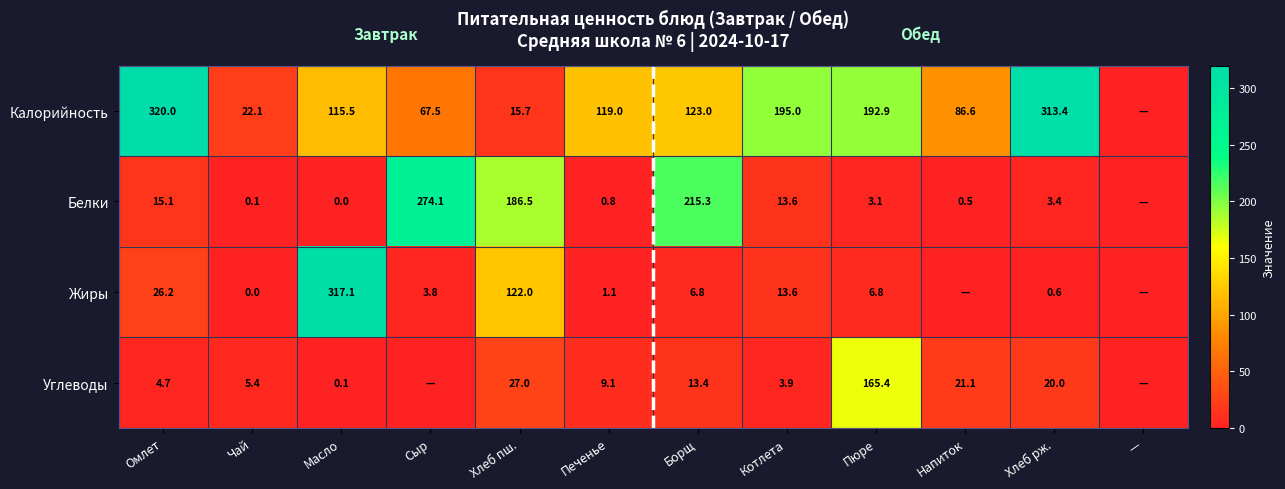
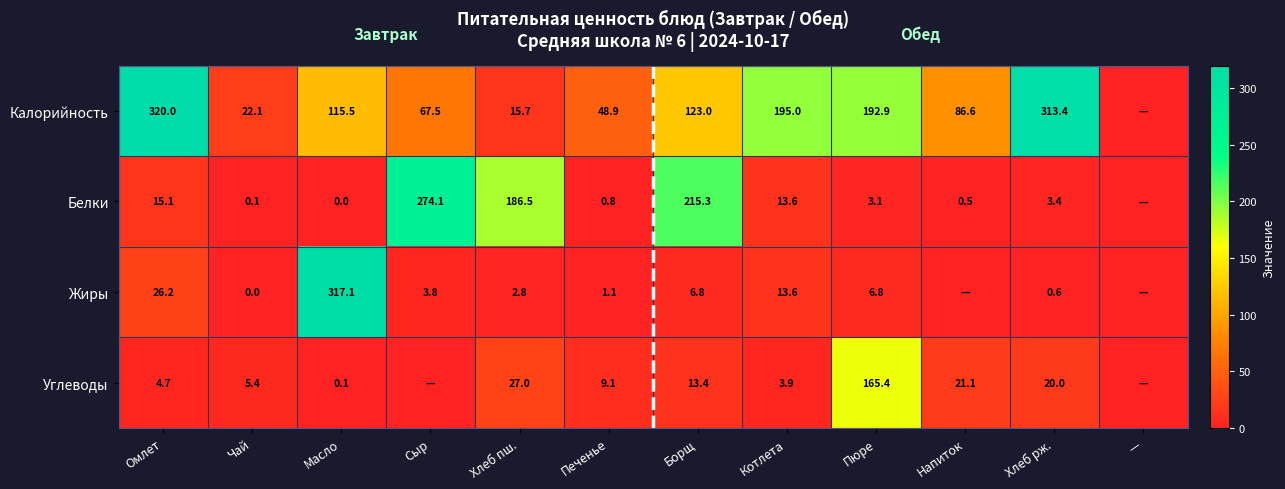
Калорийность, Печенье: 119.0 -> 48.9
Жиры, Хлеб пш.: 122.0 -> 2.8
